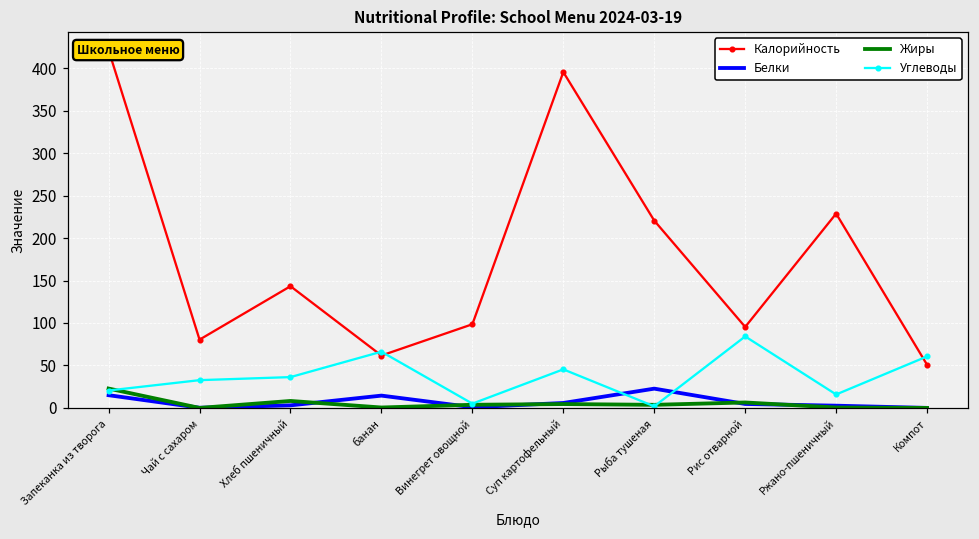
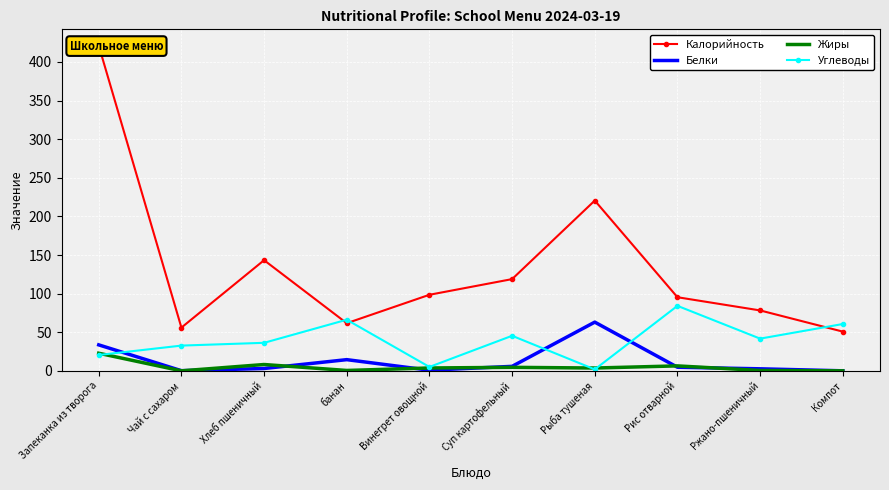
Белки, Запеканка из творога: 20 -> 30
Калорийность, Чай с сахаром: 80 -> 60
Калорийность, Суп картофельный: 400 -> 120
Белки, Рыба тушеная: 20 -> 60
Калорийность, Ржано-пшеничный: 230 -> 80
Углеводы, Ржано-пшеничный: 20 -> 40
